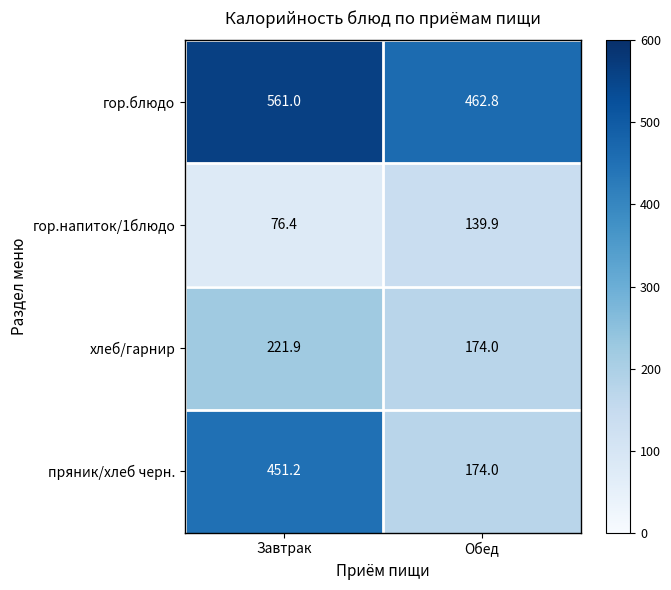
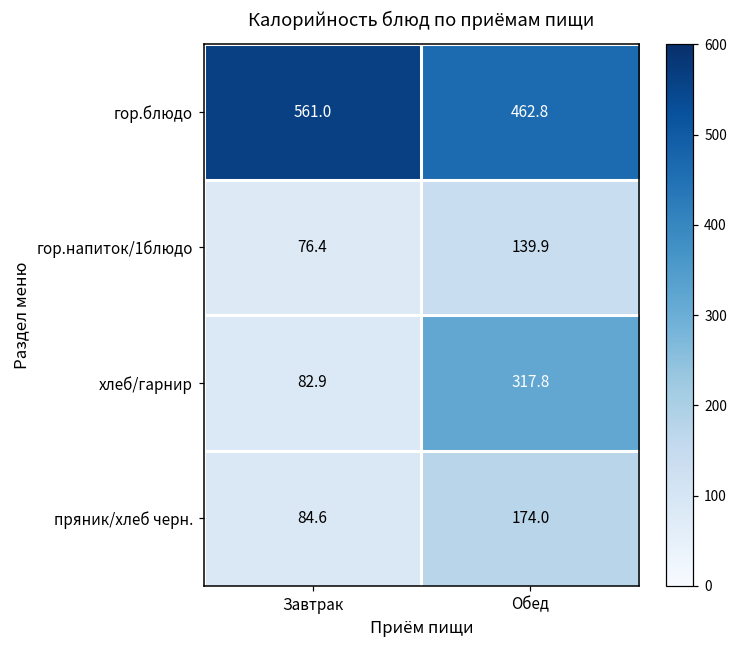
хлеб/гарнир, Завтрак: 221.9 -> 82.9
хлеб/гарнир, Обед: 174.0 -> 317.8
пряник/хлеб черн., Завтрак: 451.2 -> 84.6
